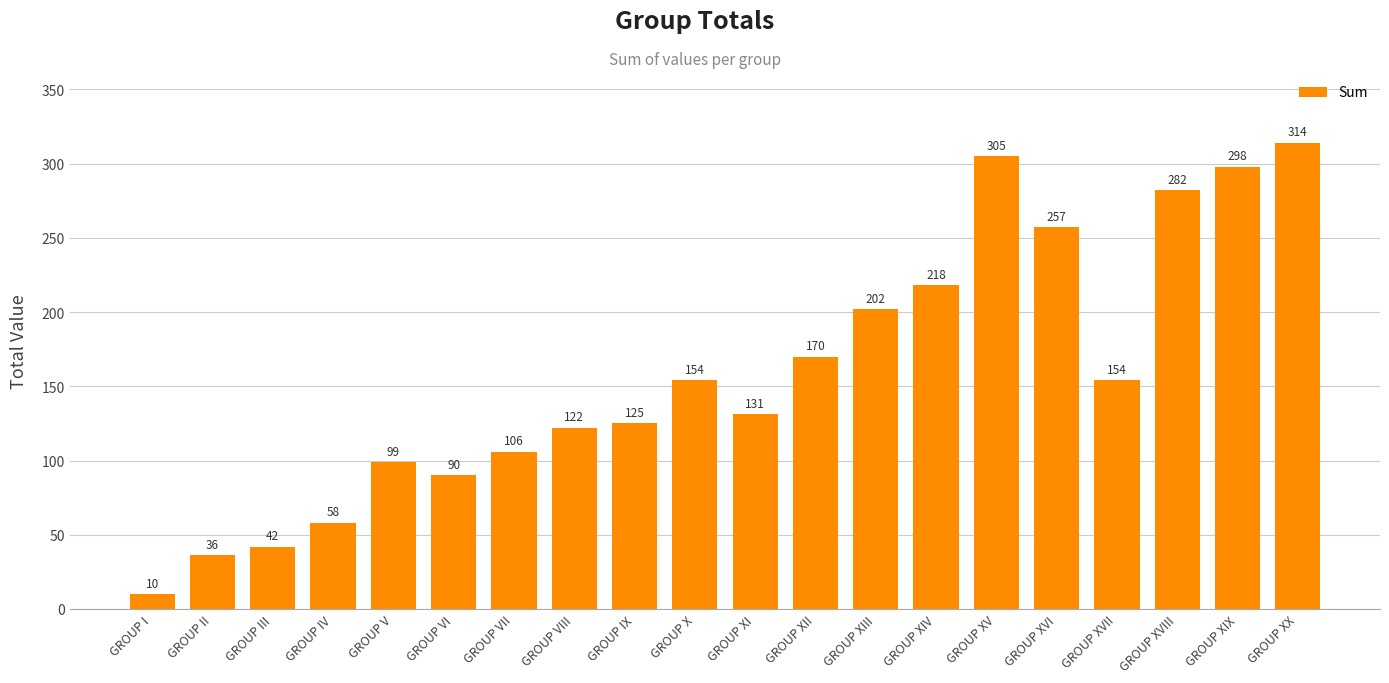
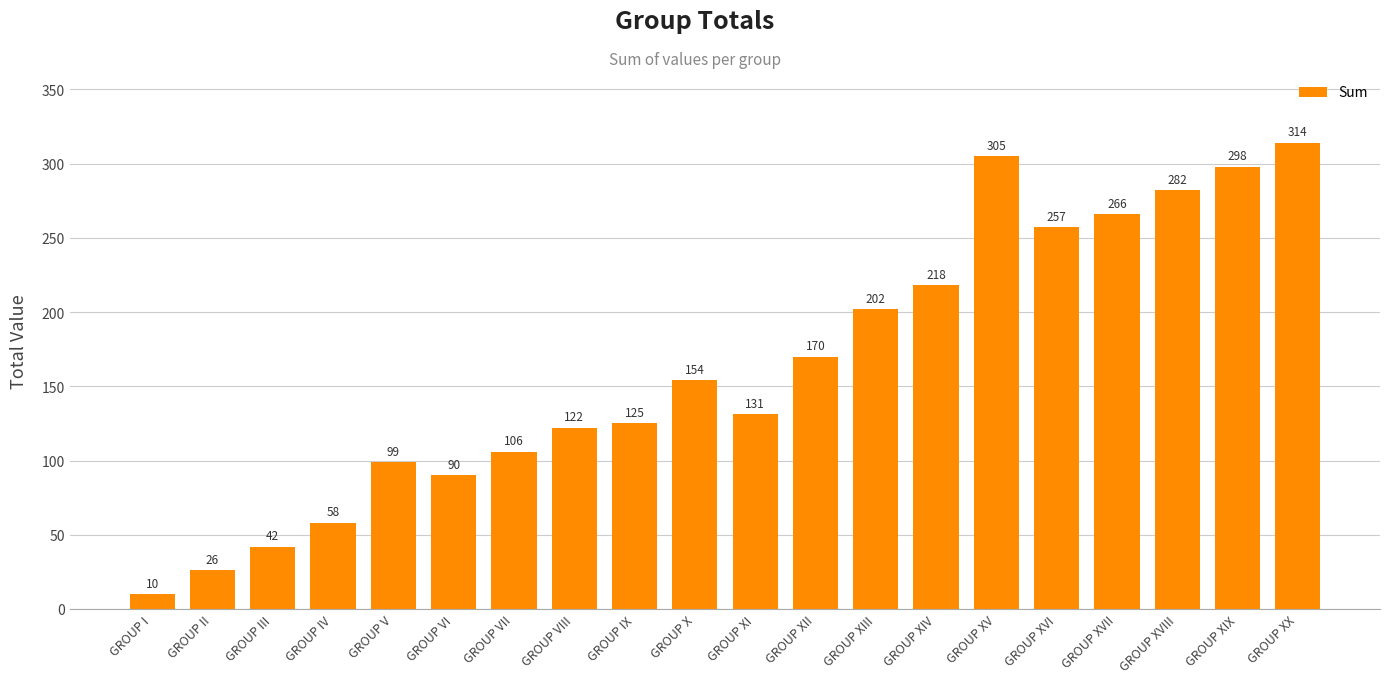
GROUP II: 36 -> 26
GROUP XVII: 154 -> 266
